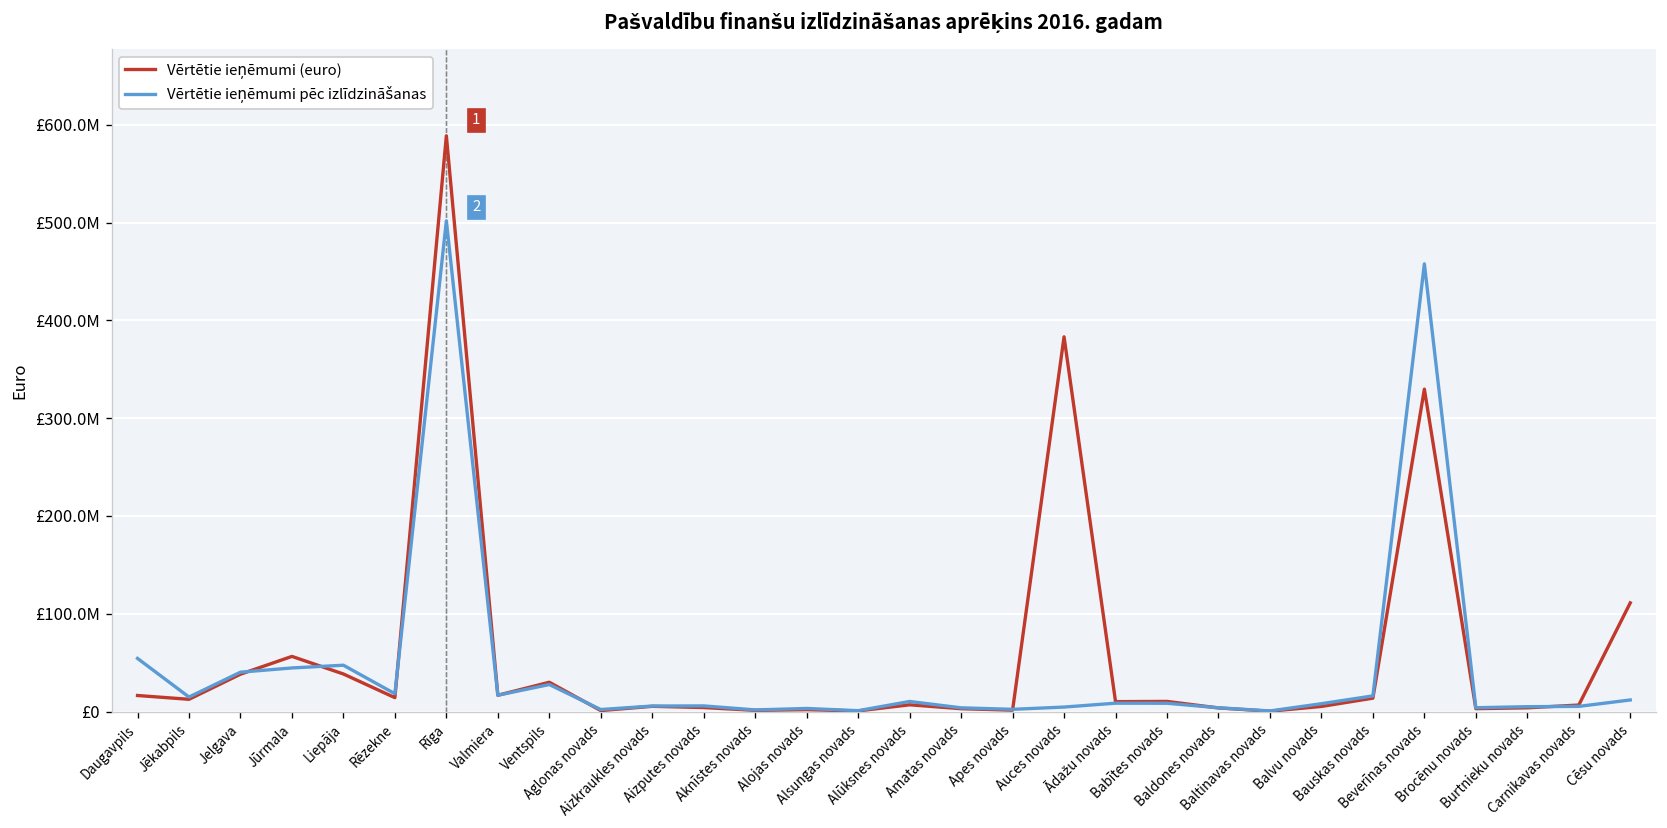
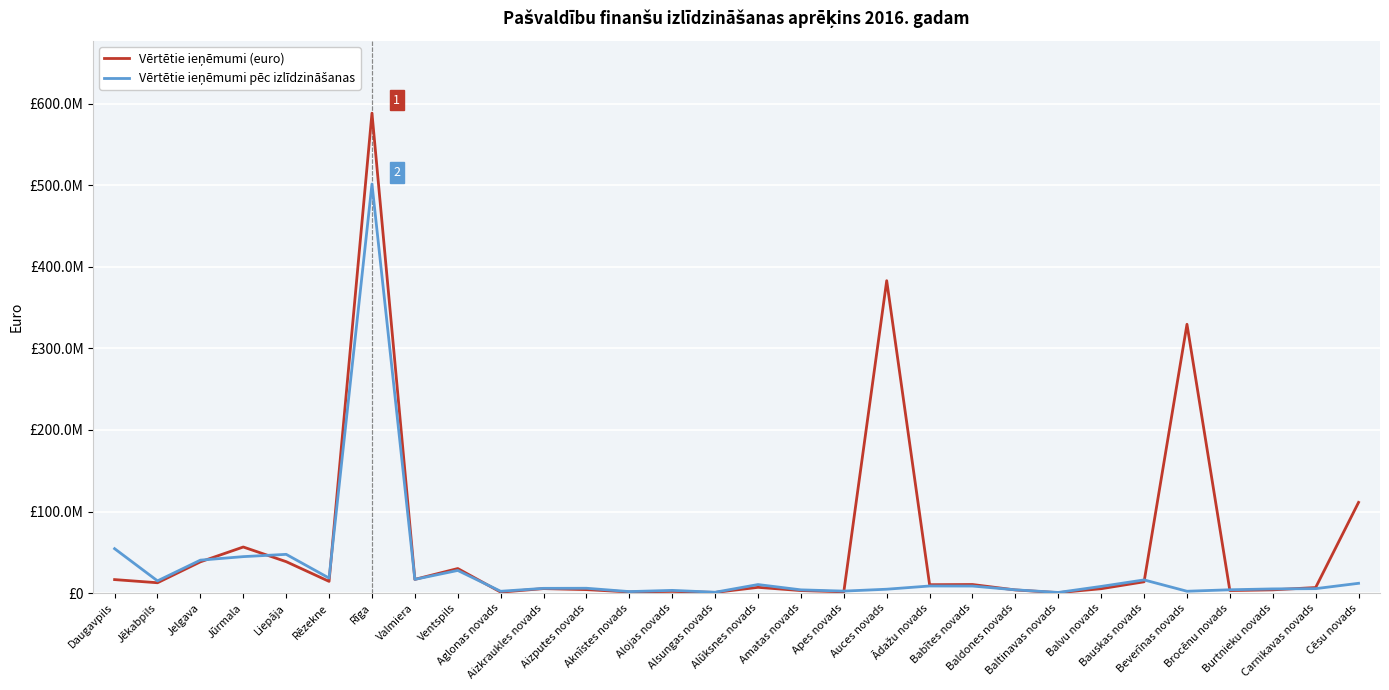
Vērtētie ieņēmumi pēc izlīdzināšanas, Beverīnas novads: £460000000 -> £0
